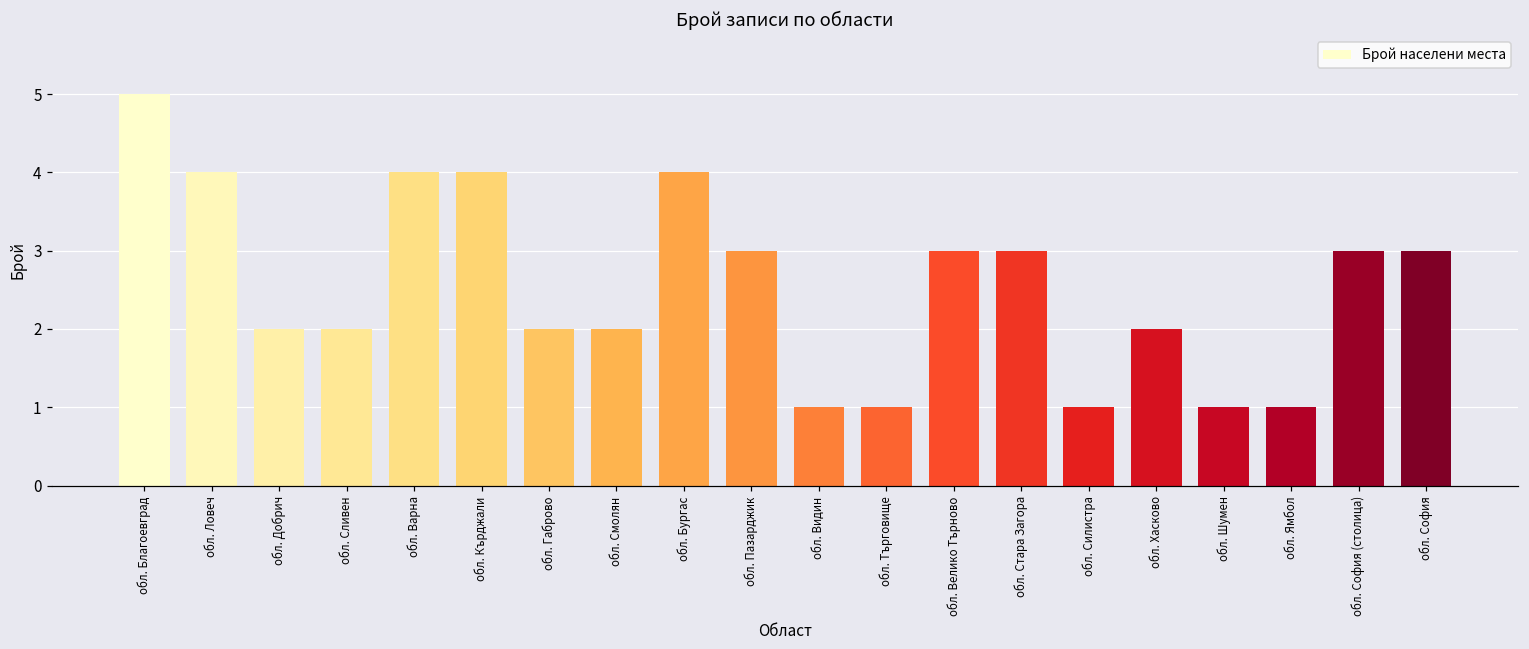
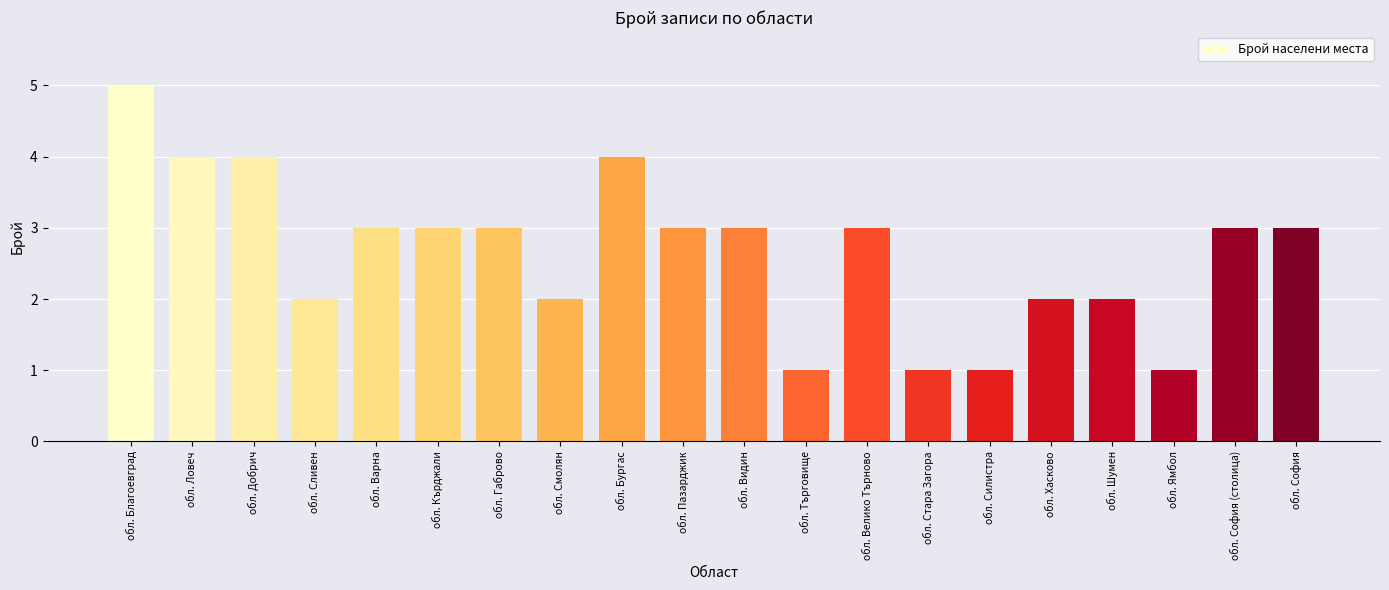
обл. Добрич: 2 -> 4
обл. Варна: 4 -> 3
обл. Кърджали: 4 -> 3
обл. Габрово: 2 -> 3
обл. Видин: 1 -> 3
обл. Стара Загора: 3 -> 1
обл. Шумен: 1 -> 2
